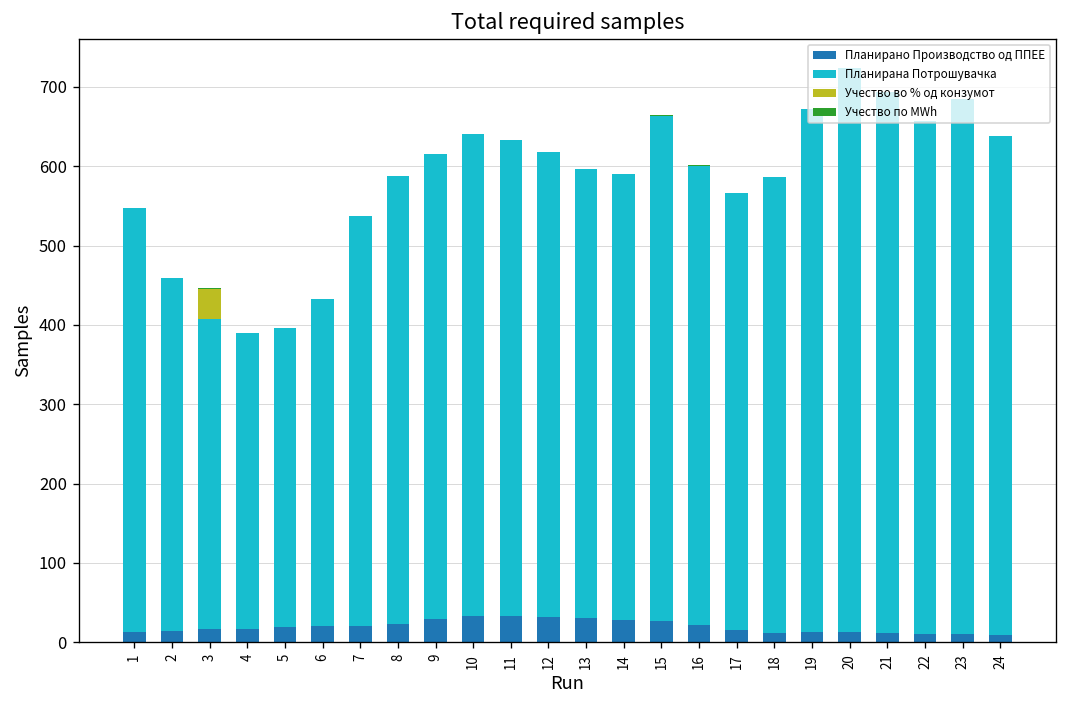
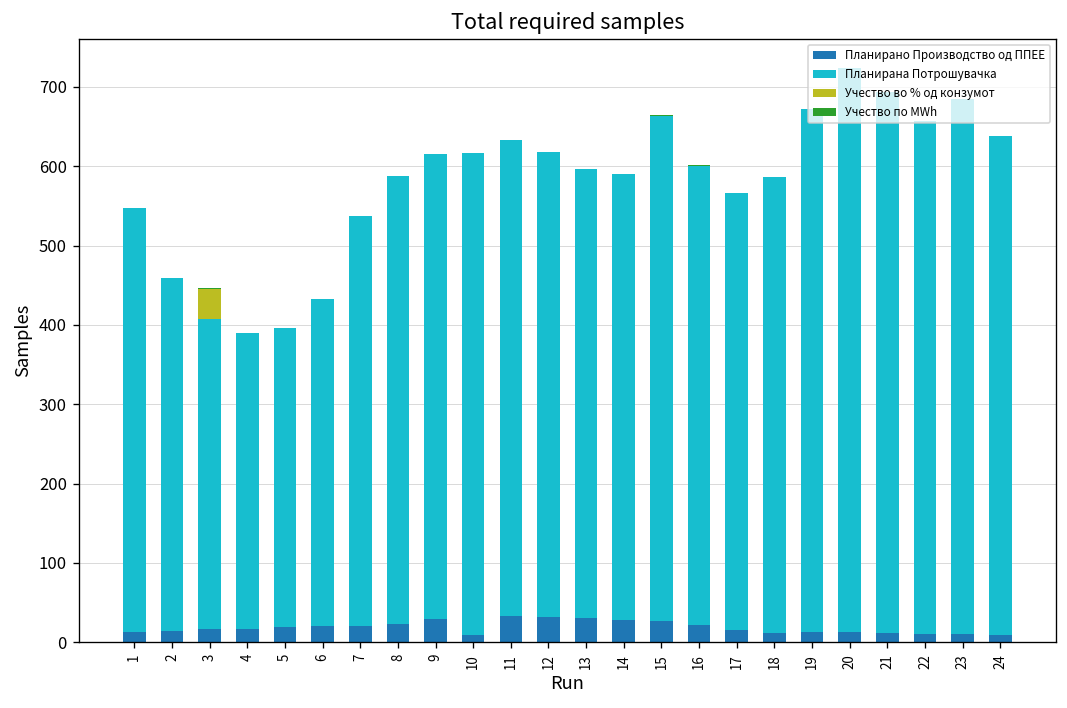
Планирано Производство од ППЕЕ, 10: 30 -> 10
